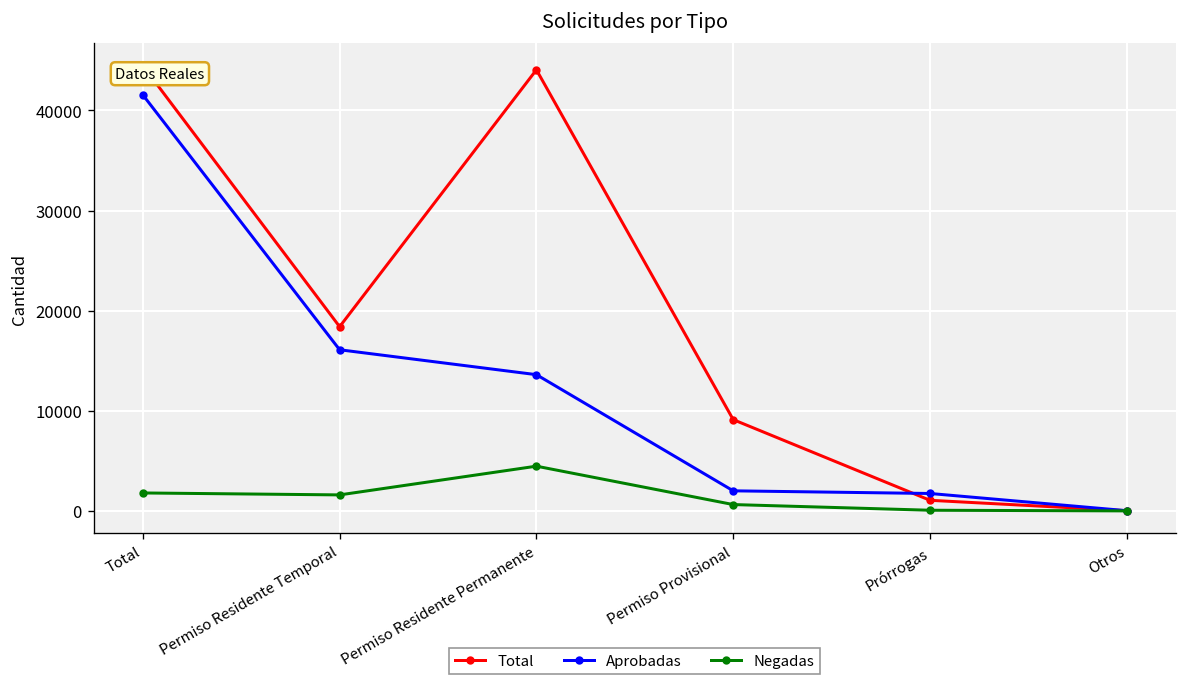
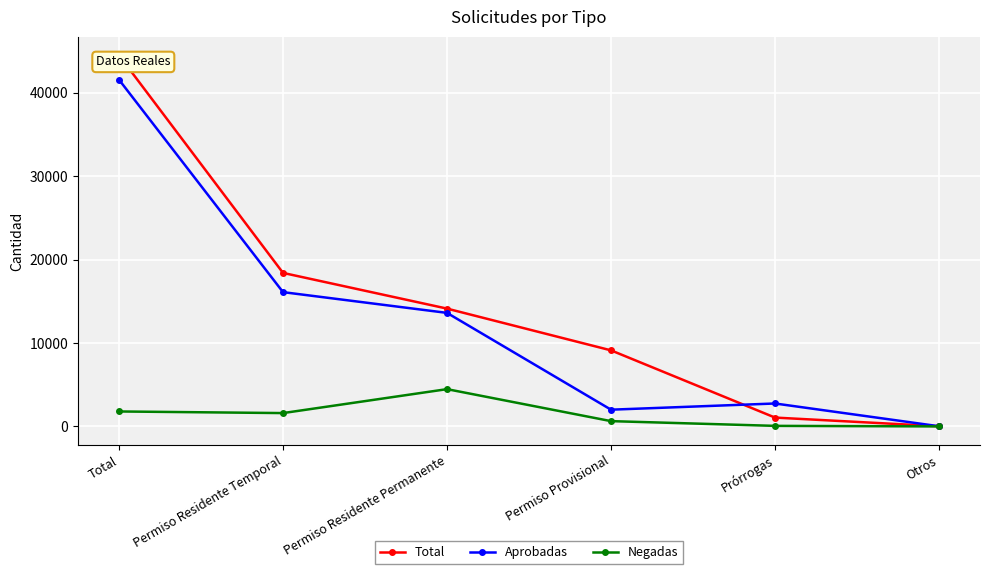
Total, Permiso Residente Permanente: 44000 -> 14000
Aprobadas, Prórrogas: 2000 -> 3000
